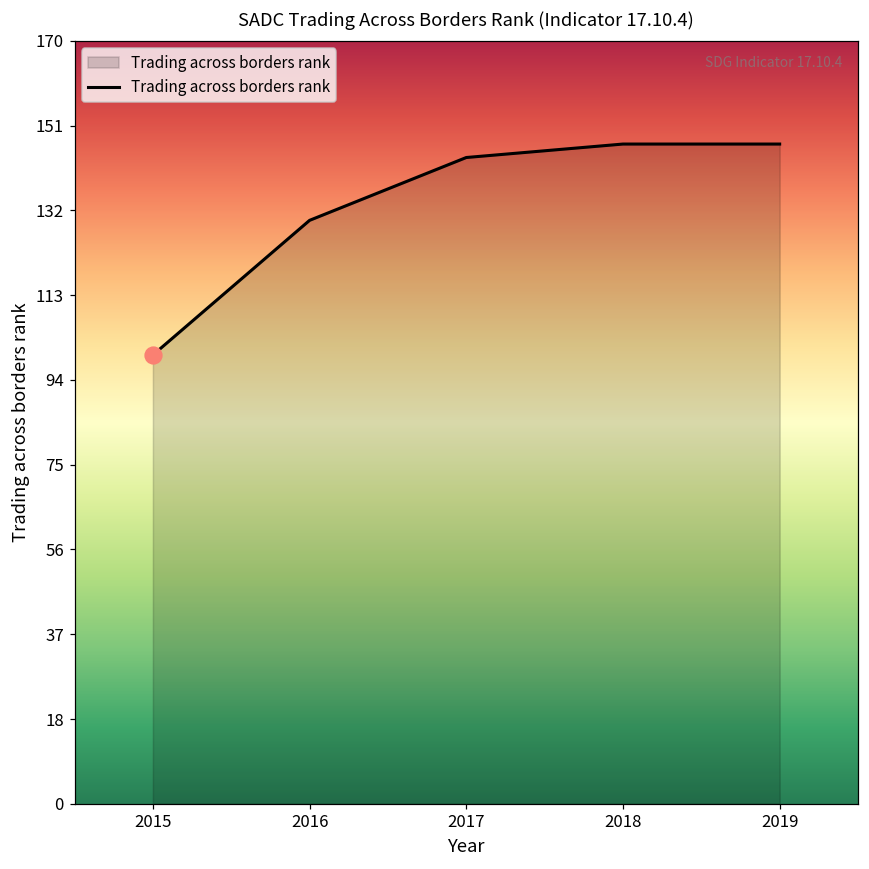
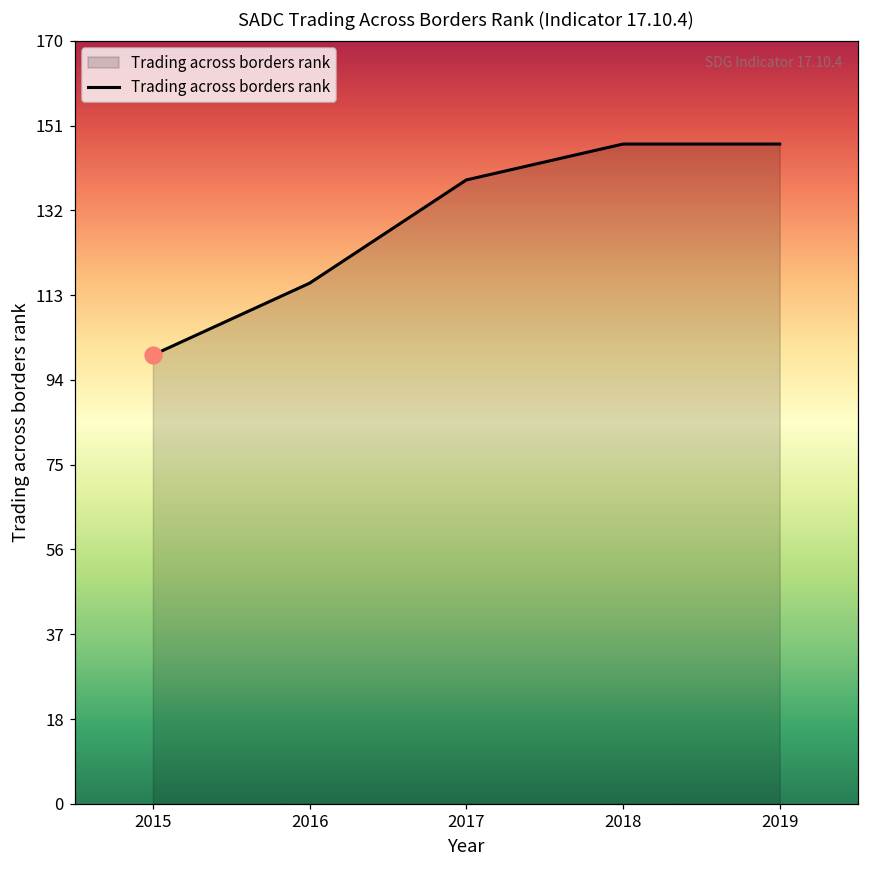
Trading across borders rank, 2016: 130 -> 116
Trading across borders rank, 2017: 144 -> 139
